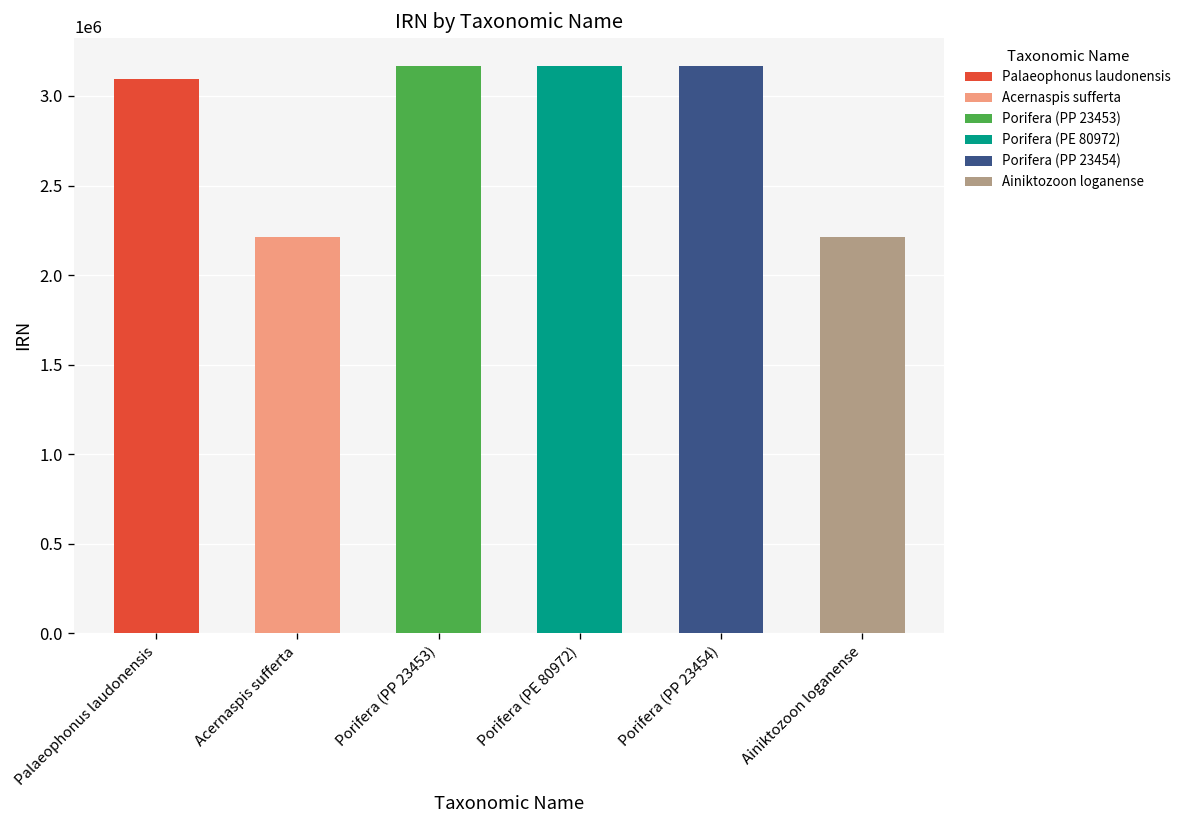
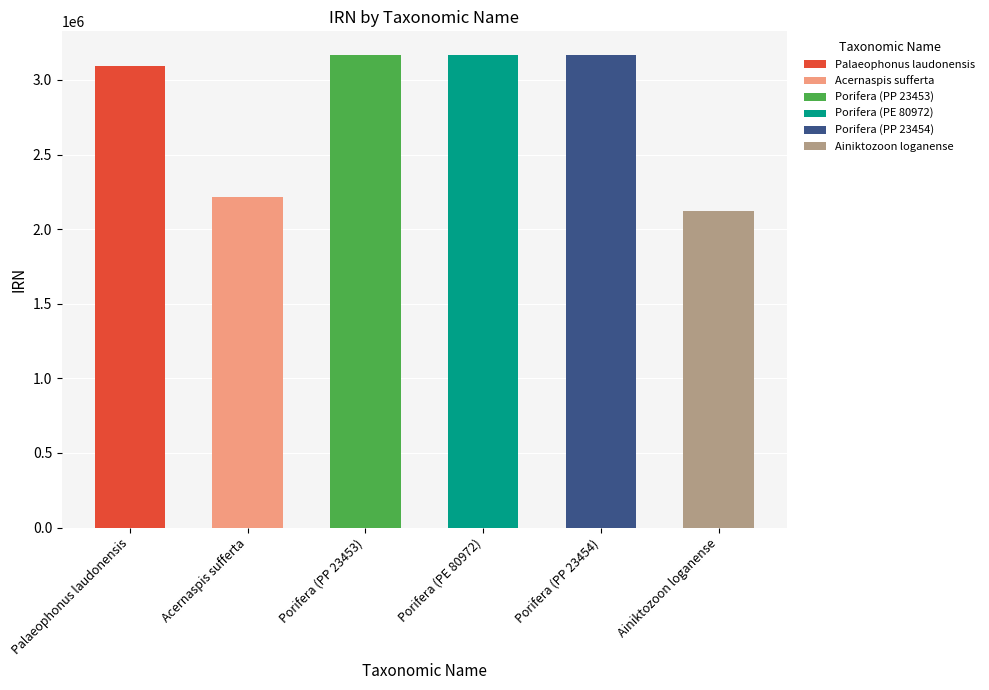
Ainiktozoon loganense: 2210000 -> 2120000
